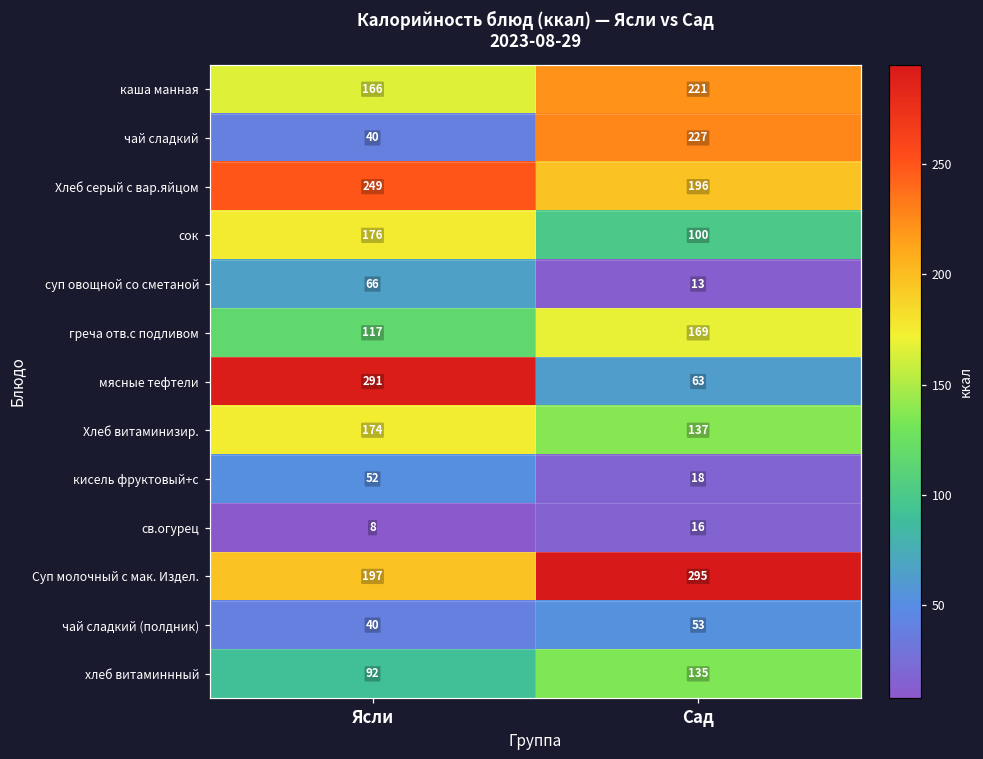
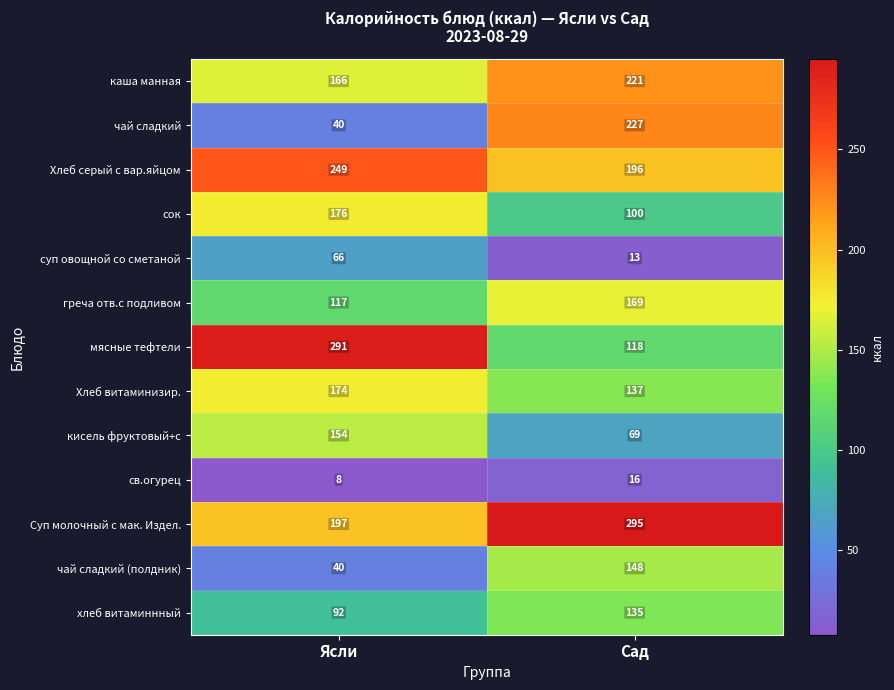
мясные тефтели, Сад: 63 -> 118
кисель фруктовый+с, Ясли: 52 -> 154
кисель фруктовый+с, Сад: 18 -> 69
чай сладкий (полдник), Сад: 53 -> 148
